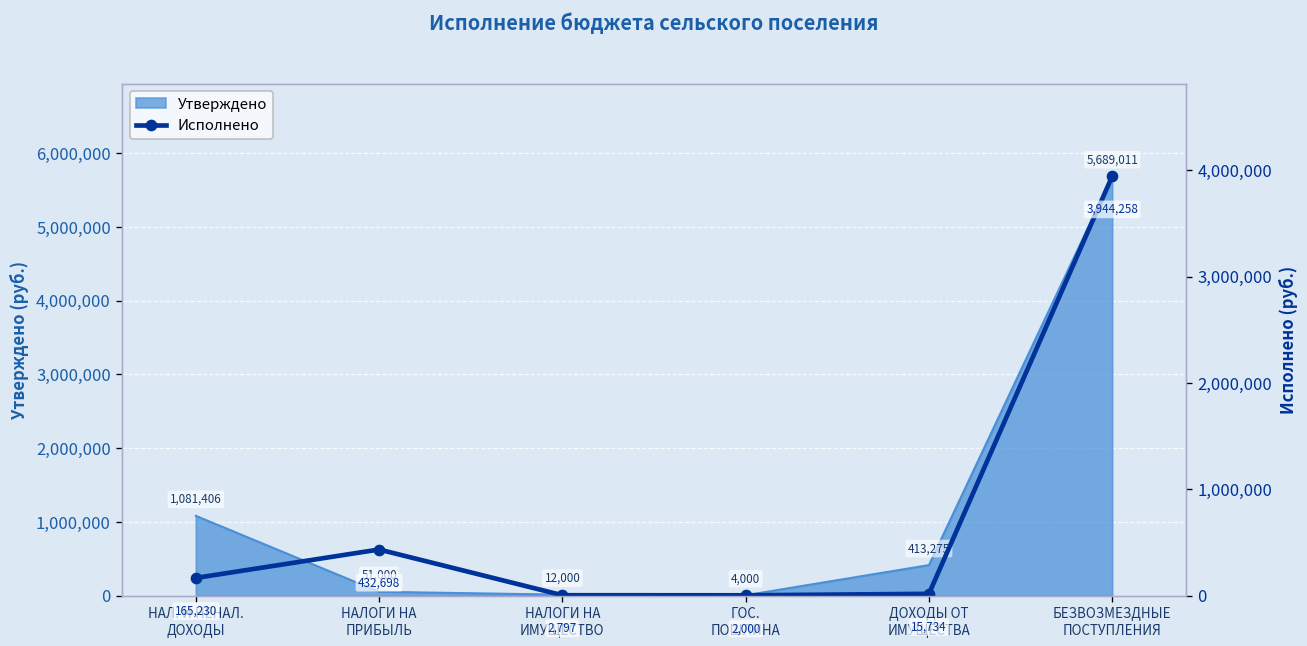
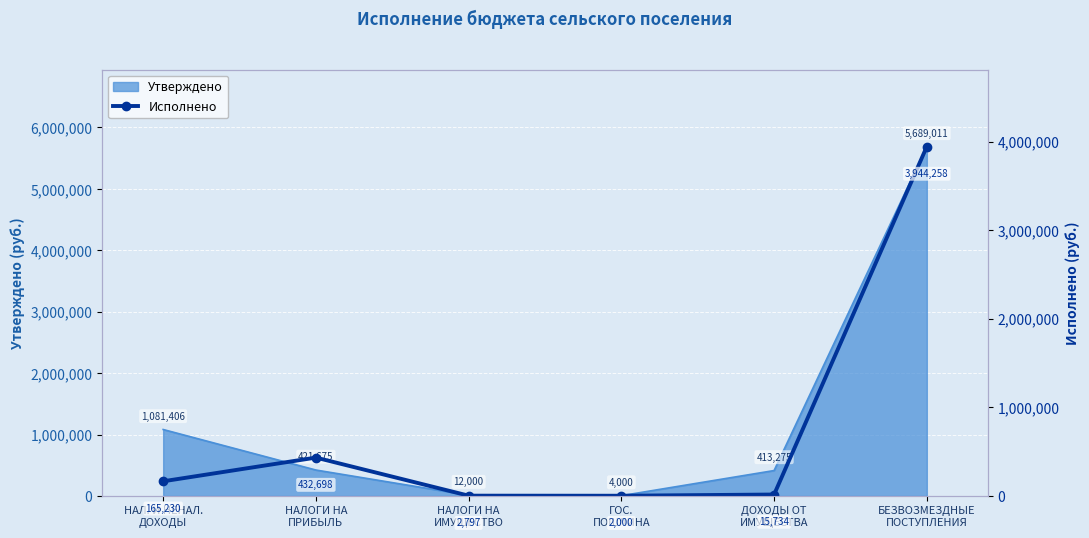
Утверждено, НАЛОГИ НА ПРИБЫЛЬ: 51,000 -> 421,675
